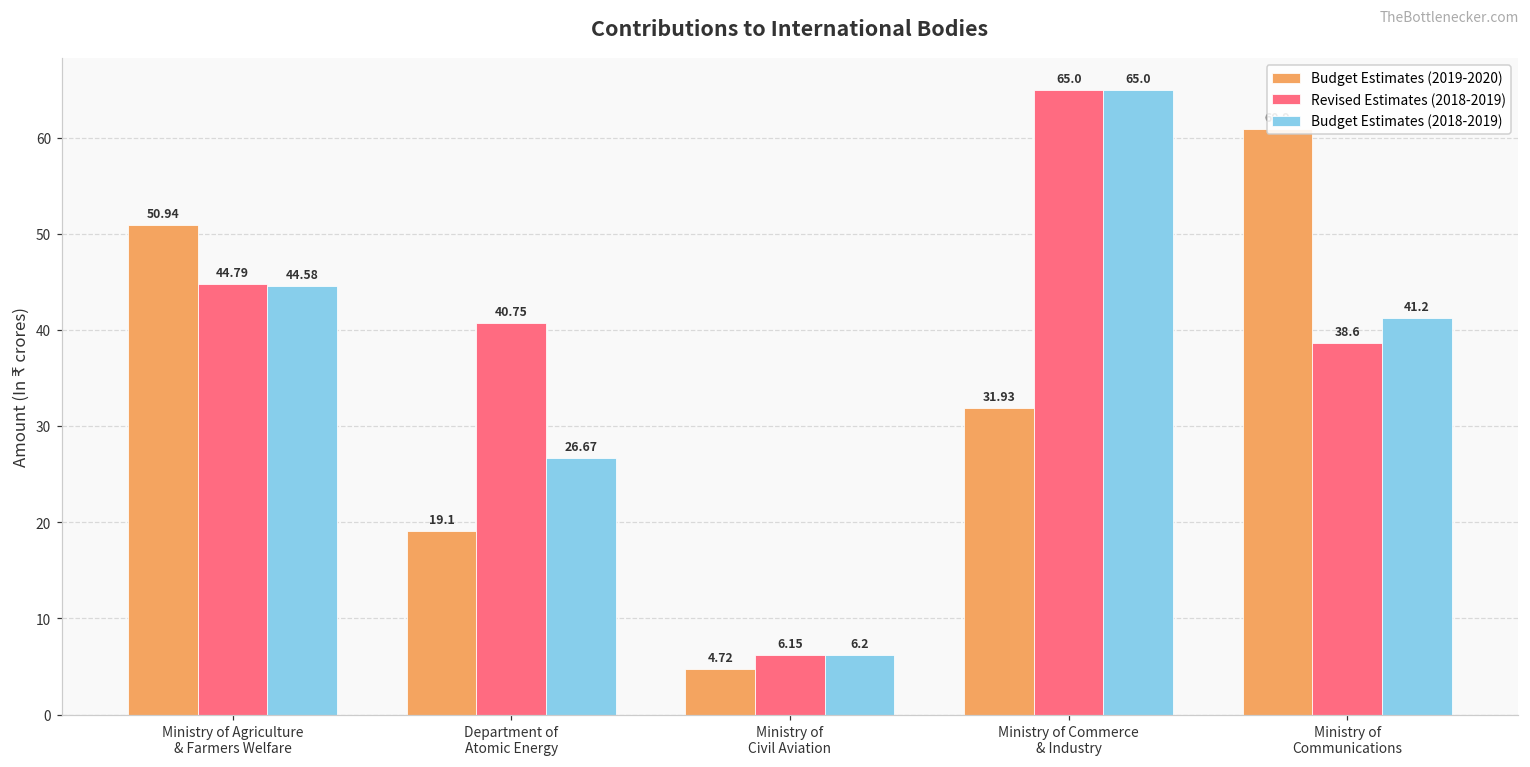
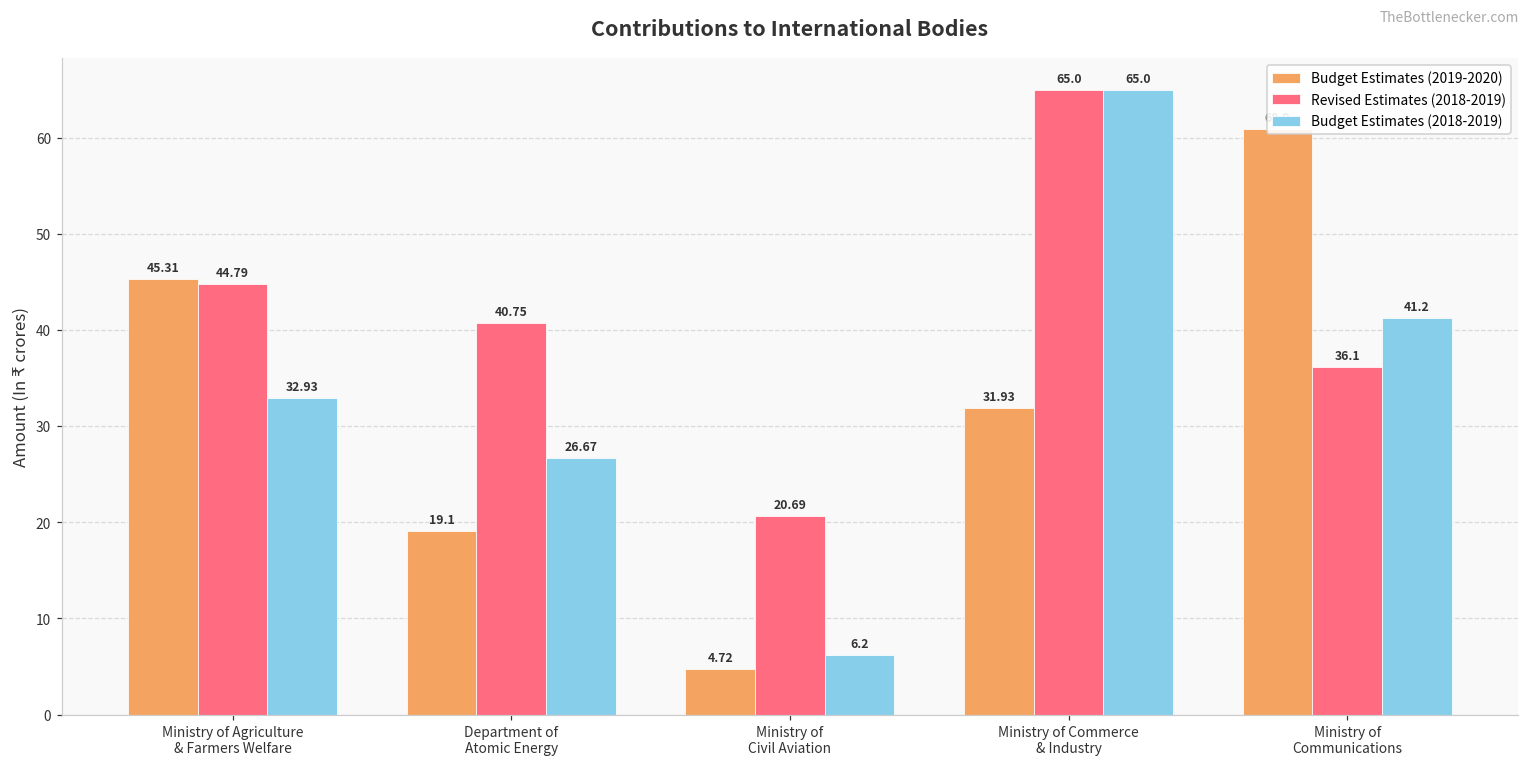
Budget Estimates (2019-2020), Ministry of Agriculture & Farmers Welfare: 50.94 -> 45.31
Budget Estimates (2018-2019), Ministry of Agriculture & Farmers Welfare: 44.58 -> 32.93
Revised Estimates (2018-2019), Ministry of Civil Aviation: 6.15 -> 20.69
Revised Estimates (2018-2019), Ministry of Communications: 38.6 -> 36.1
